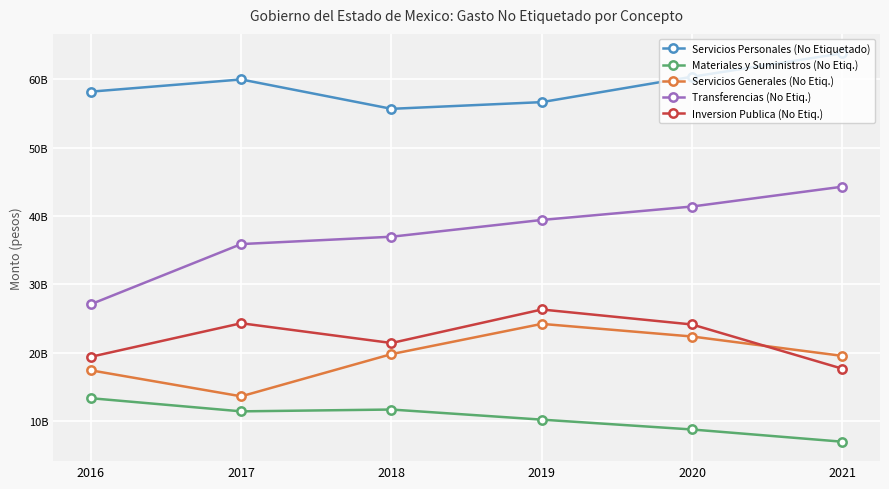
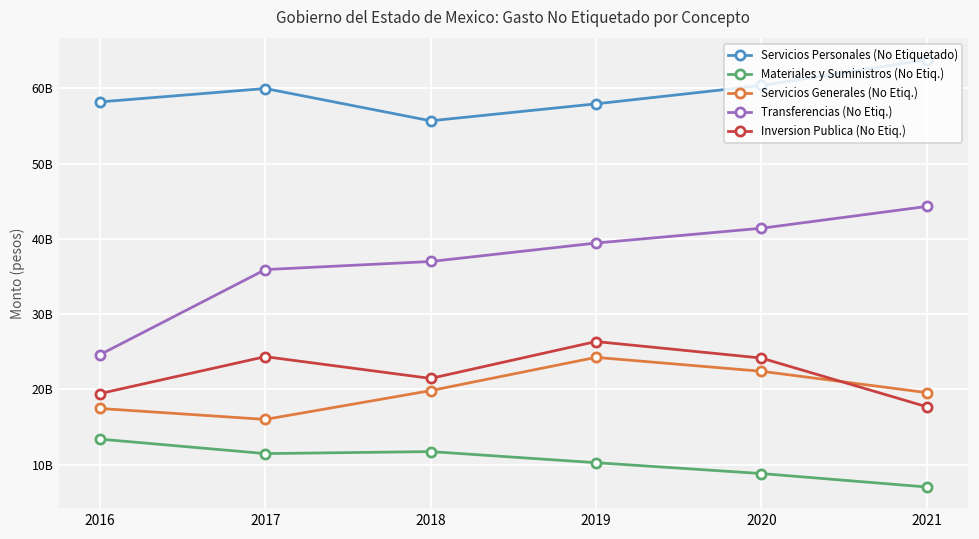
Transferencias (No Etiq.), 2016: 27000000000 -> 25000000000
Servicios Generales (No Etiq.), 2017: 14000000000 -> 16000000000
Servicios Personales (No Etiquetado), 2019: 57000000000 -> 58000000000
